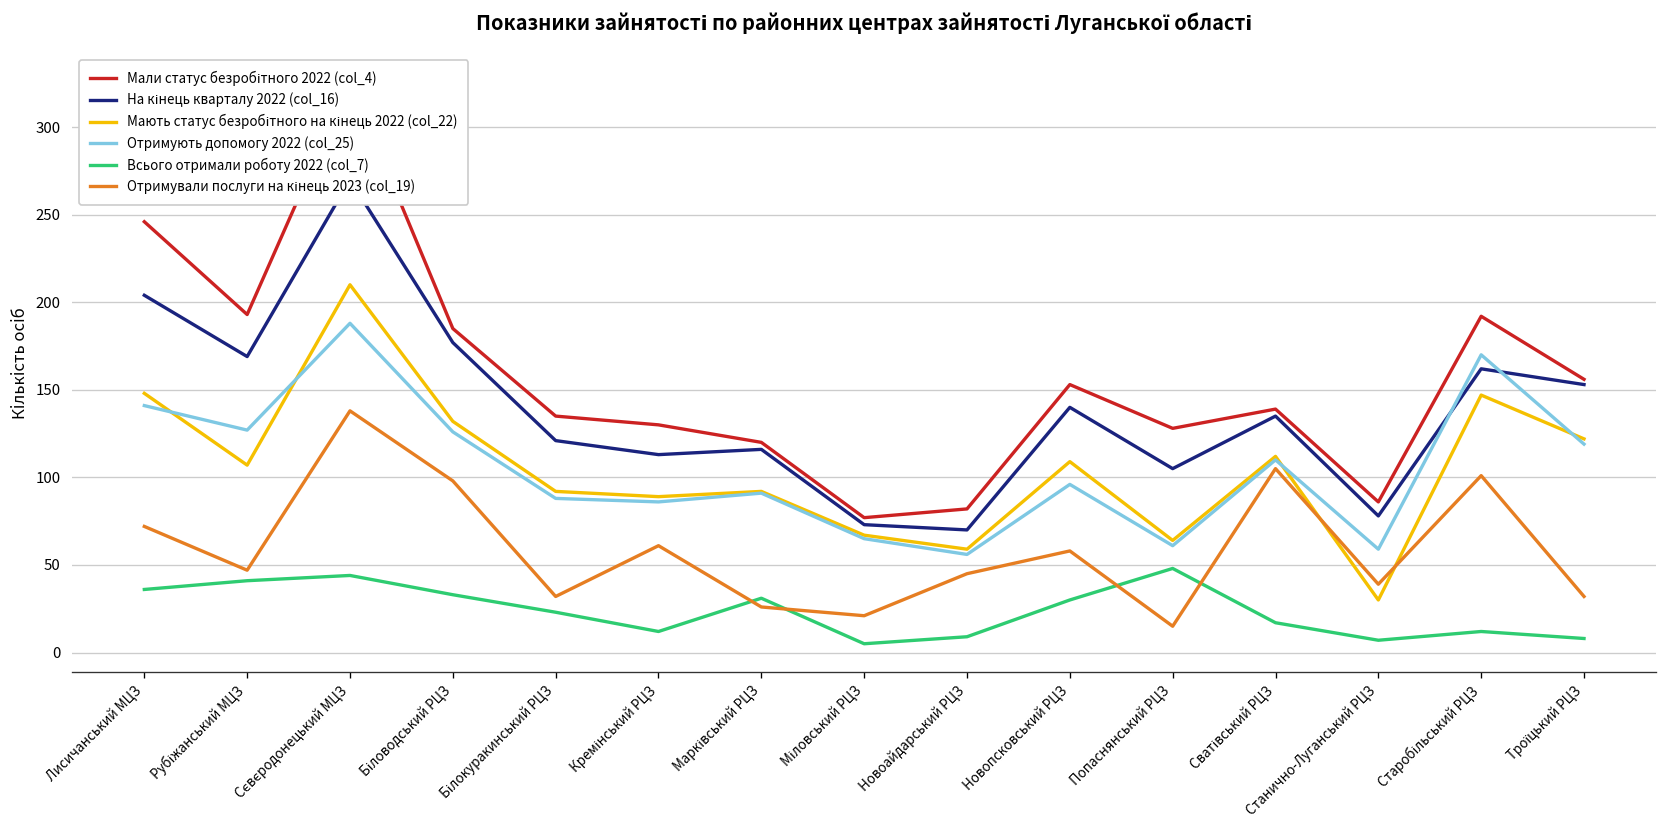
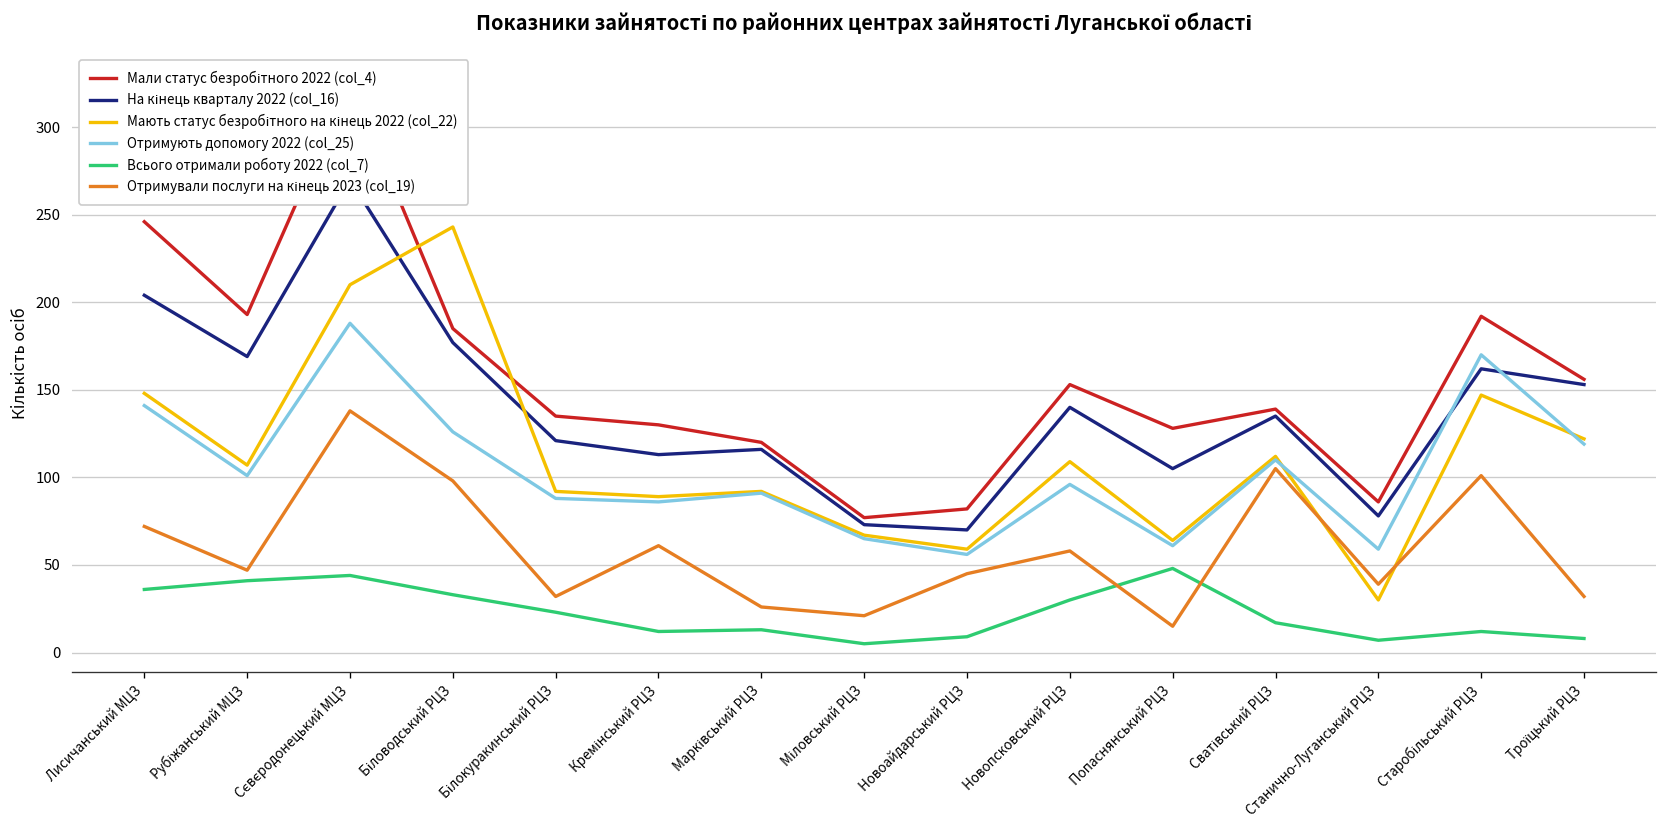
Отримують допомогу 2022 (col_25), Рубіжанський МЦЗ: 127 -> 101
Мають статус безробітного на кінець 2022 (col_22), Біловодський РЦЗ: 132 -> 243
Всього отримали роботу 2022 (col_7), Марківський РЦЗ: 31 -> 13
